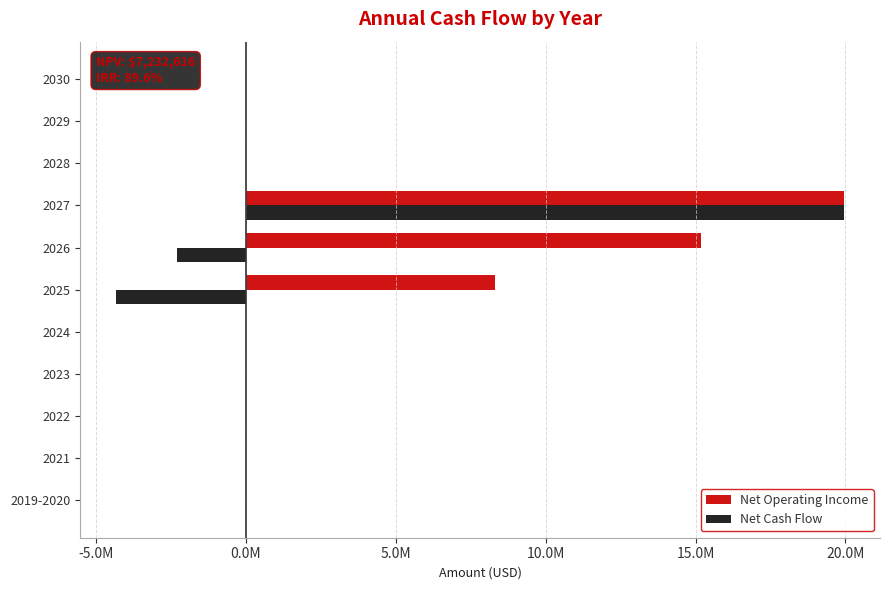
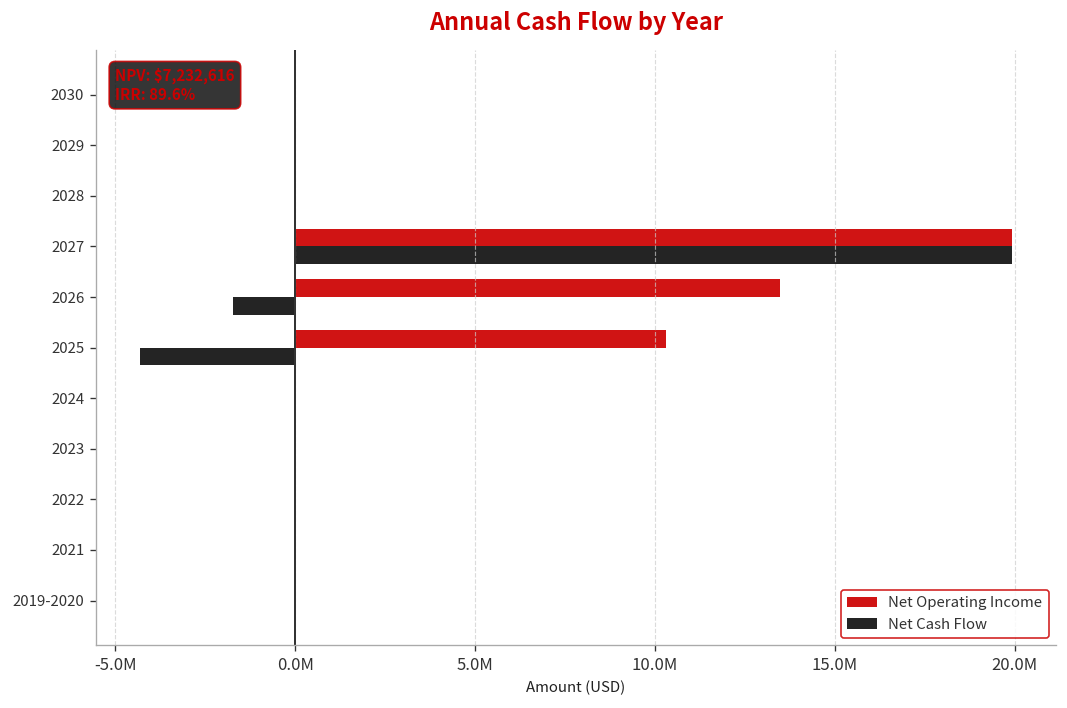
Net Operating Income, 2026: 15200000 -> 13500000
Net Cash Flow, 2026: -2300000 -> -1700000
Net Operating Income, 2025: 8300000 -> 10300000
